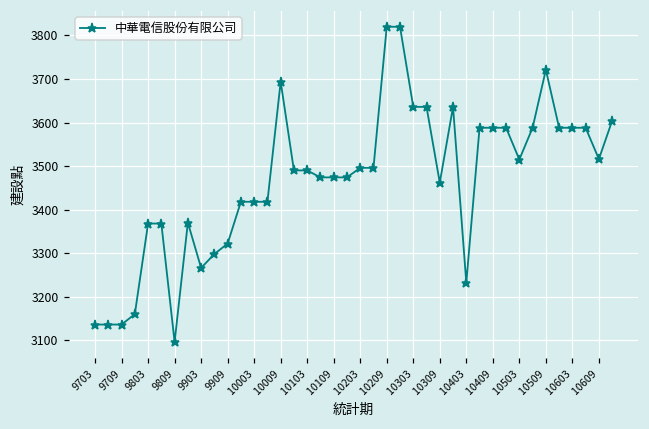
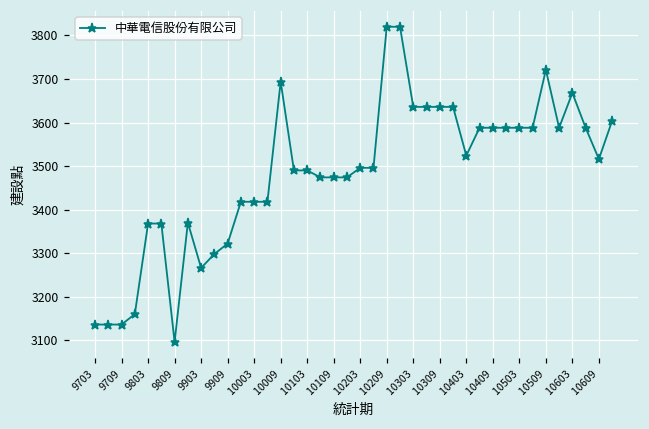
10309: 3460 -> 3640
10403: 3230 -> 3520
10503: 3520 -> 3590
10603: 3590 -> 3670
